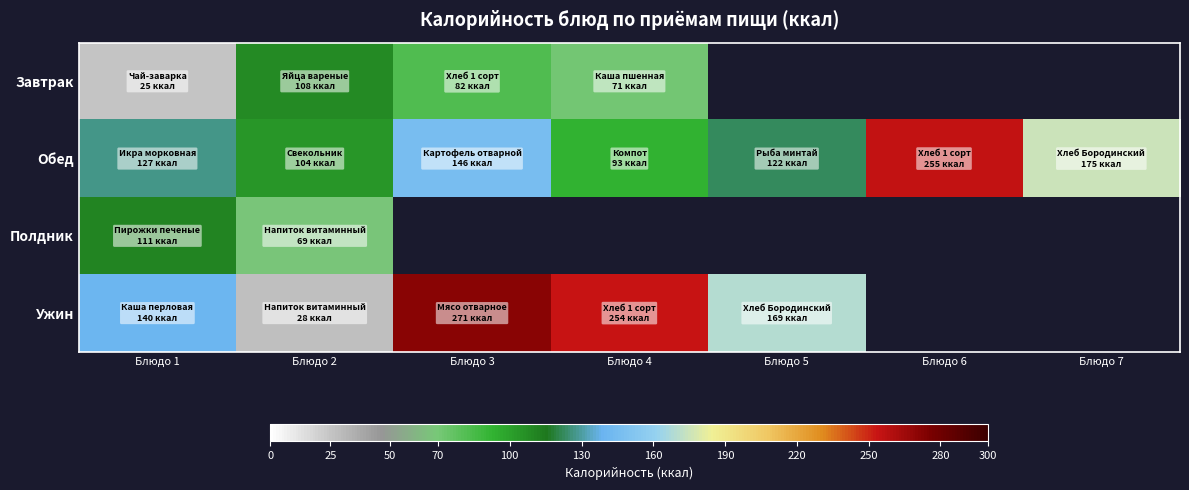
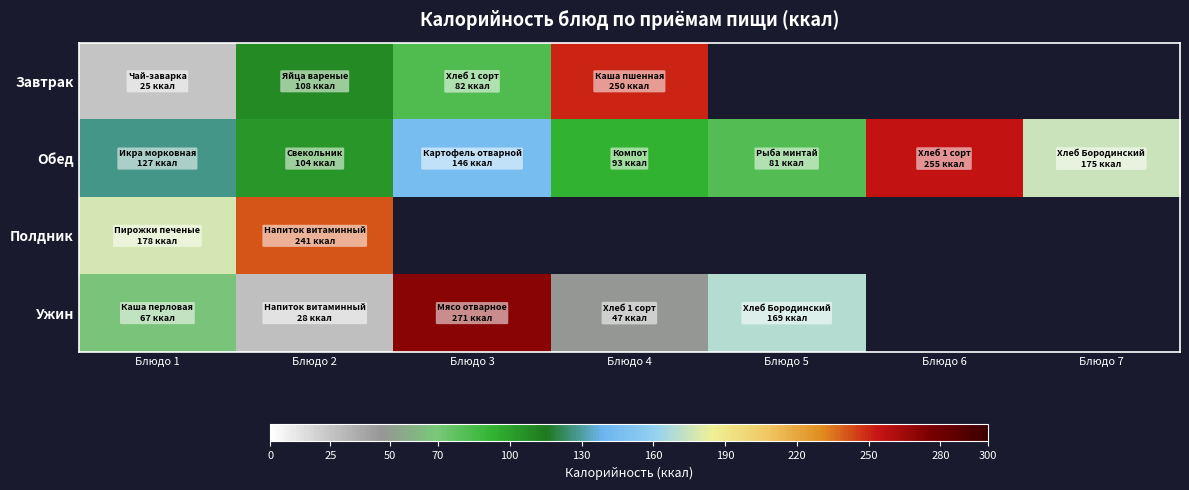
Завтрак, Блюдо 4: 71 -> 250
Обед, Блюдо 5: 122 -> 81
Полдник, Блюдо 1: 111 -> 178
Полдник, Блюдо 2: 69 -> 241
Ужин, Блюдо 1: 140 -> 67
Ужин, Блюдо 4: 254 -> 47
